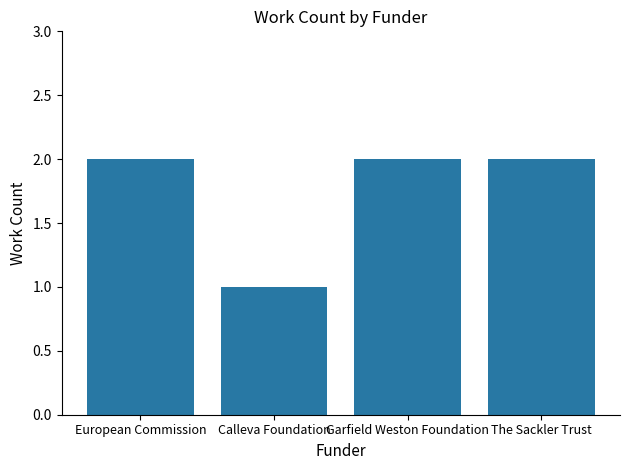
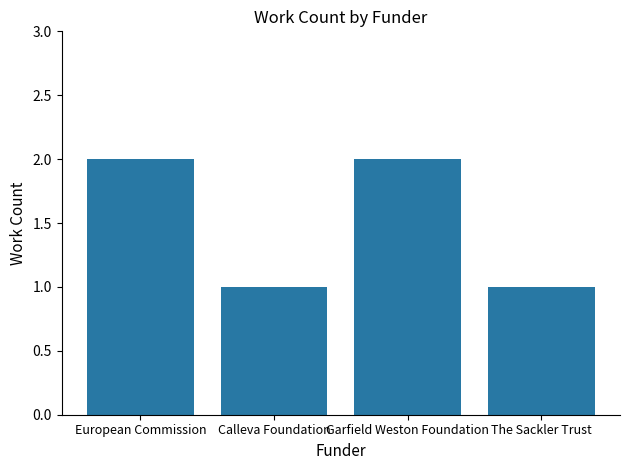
The Sackler Trust: 2 -> 1
